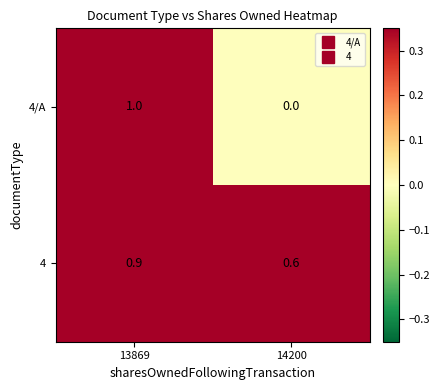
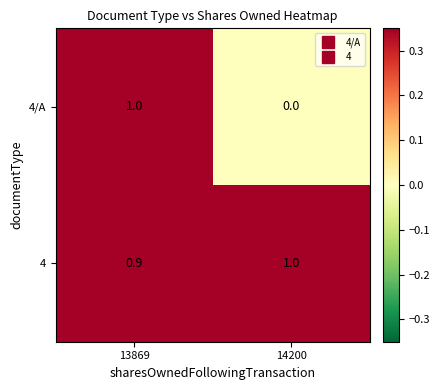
4, 14200: 0.6 -> 1.0
